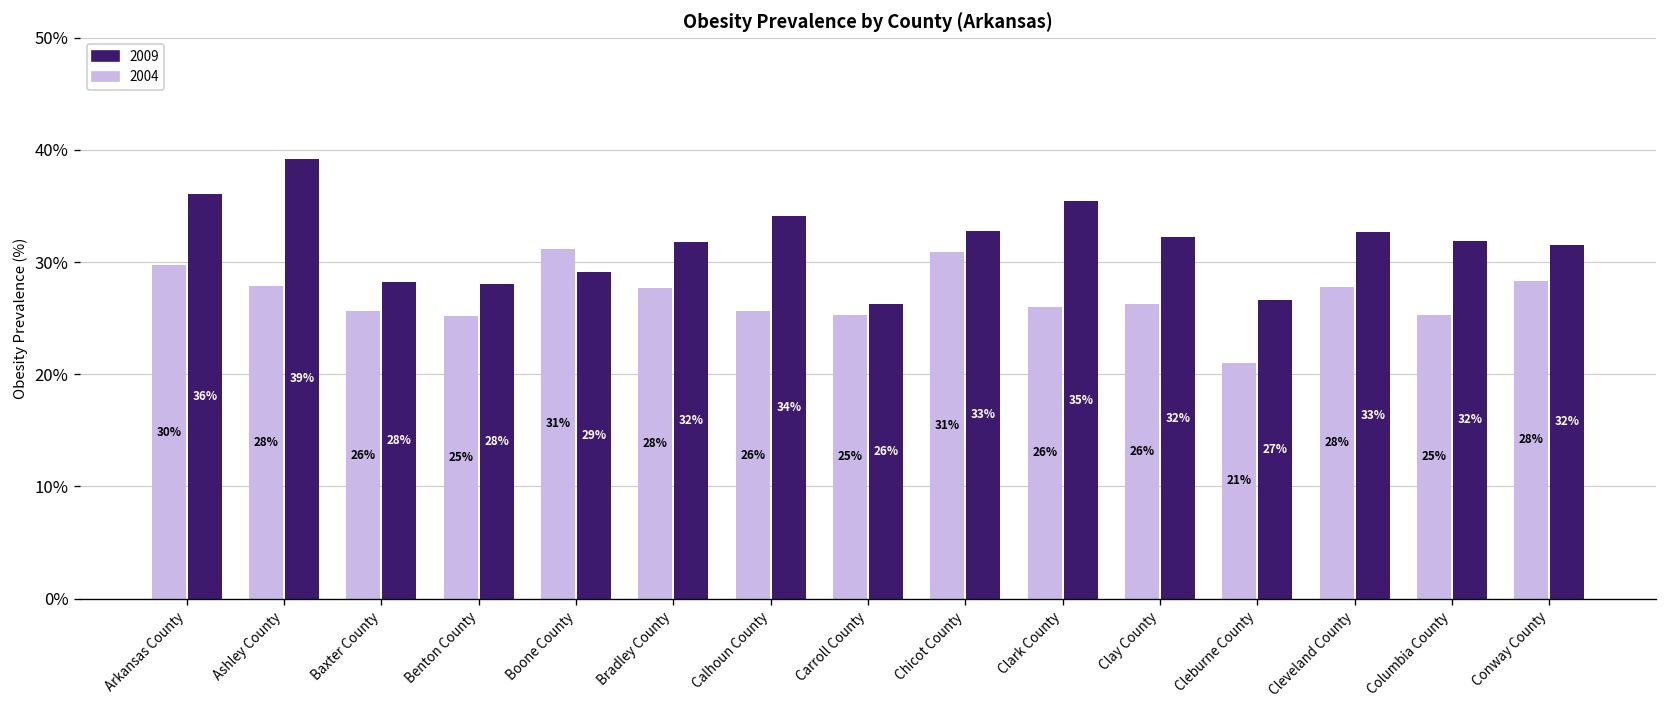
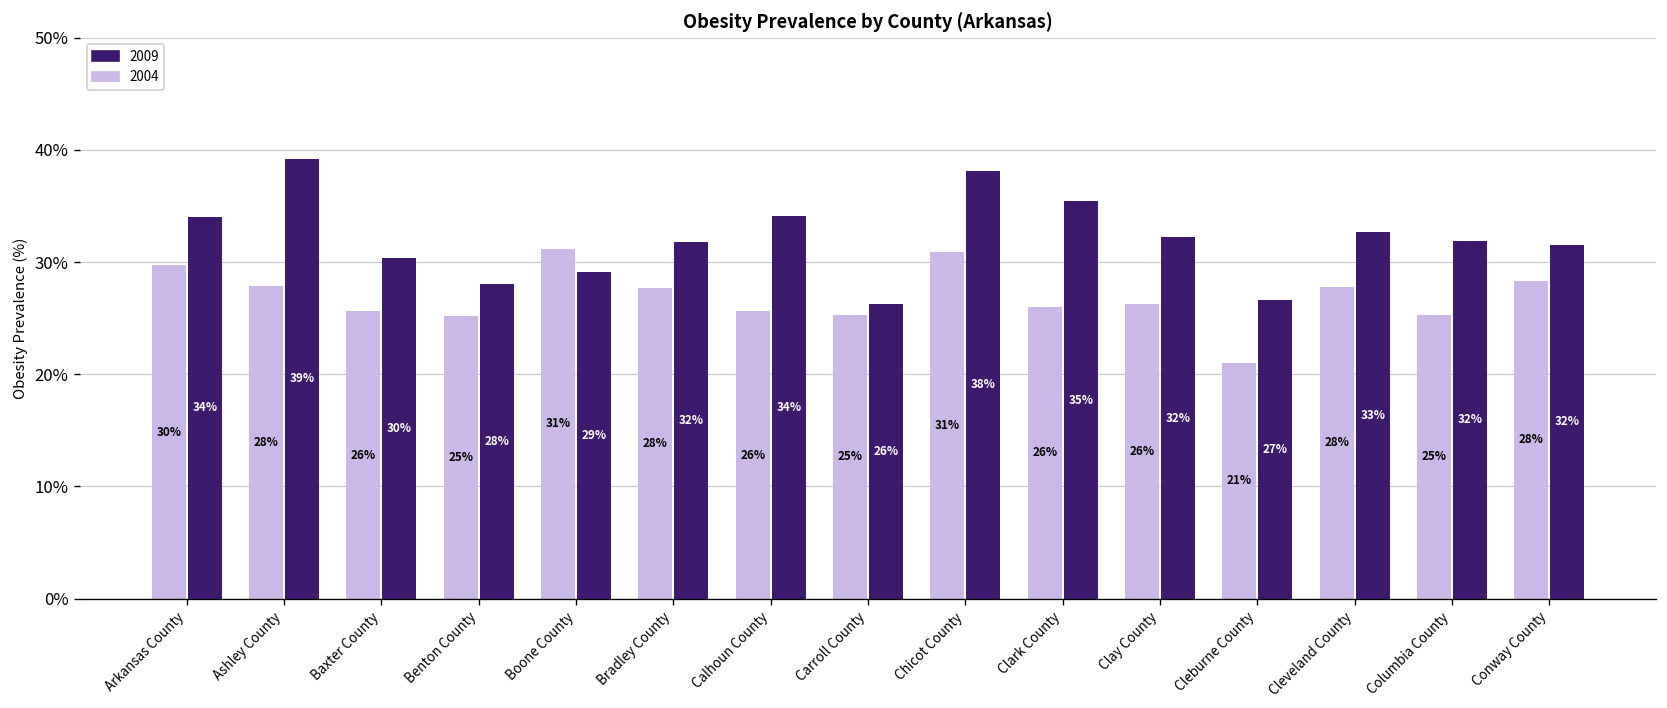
2009, Arkansas County: 36% -> 34%
2009, Baxter County: 28% -> 30%
2009, Chicot County: 33% -> 38%
